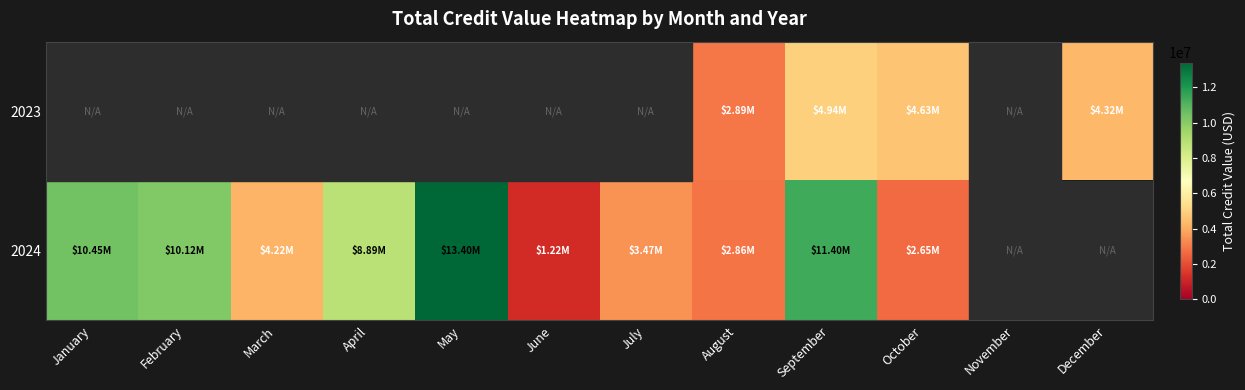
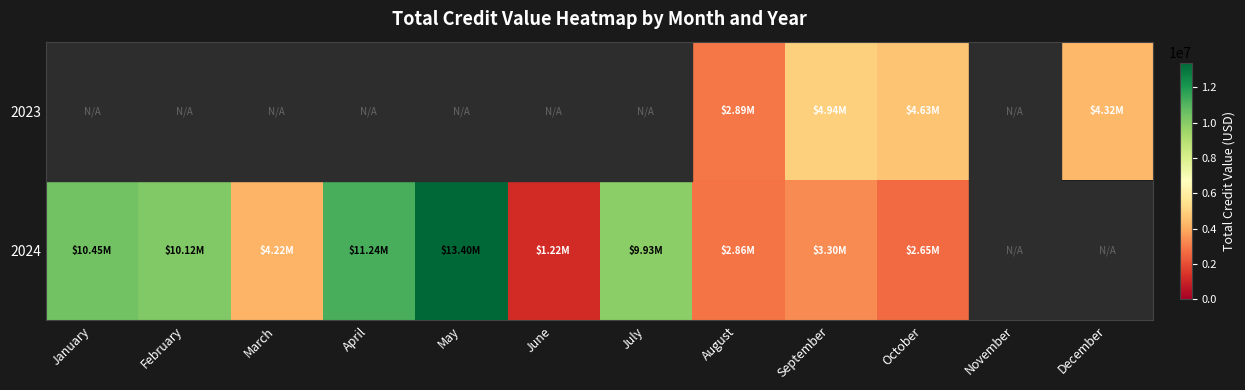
2024, April: $8.89M -> $11.24M
2024, July: $3.47M -> $9.93M
2024, September: $11.40M -> $3.30M
